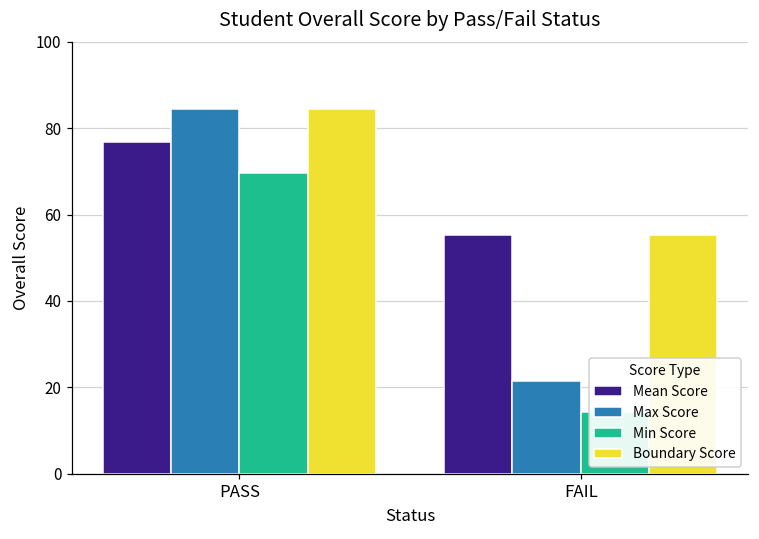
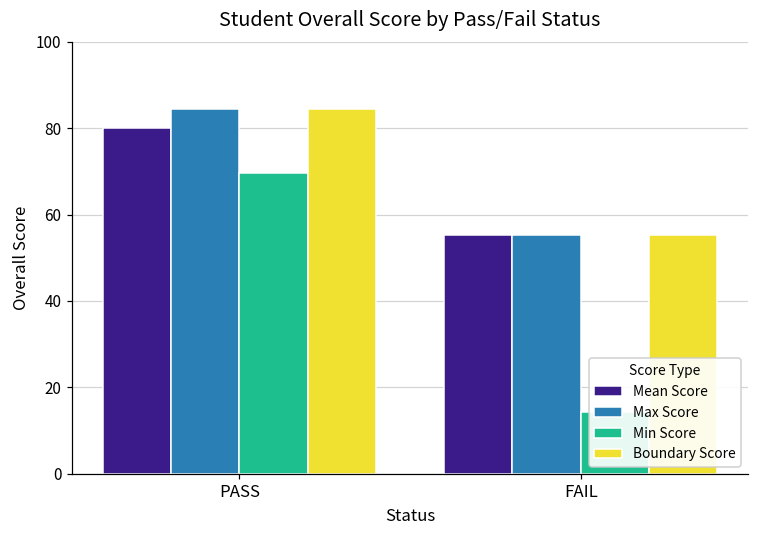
Mean Score, PASS: 77 -> 80
Max Score, FAIL: 21 -> 55
